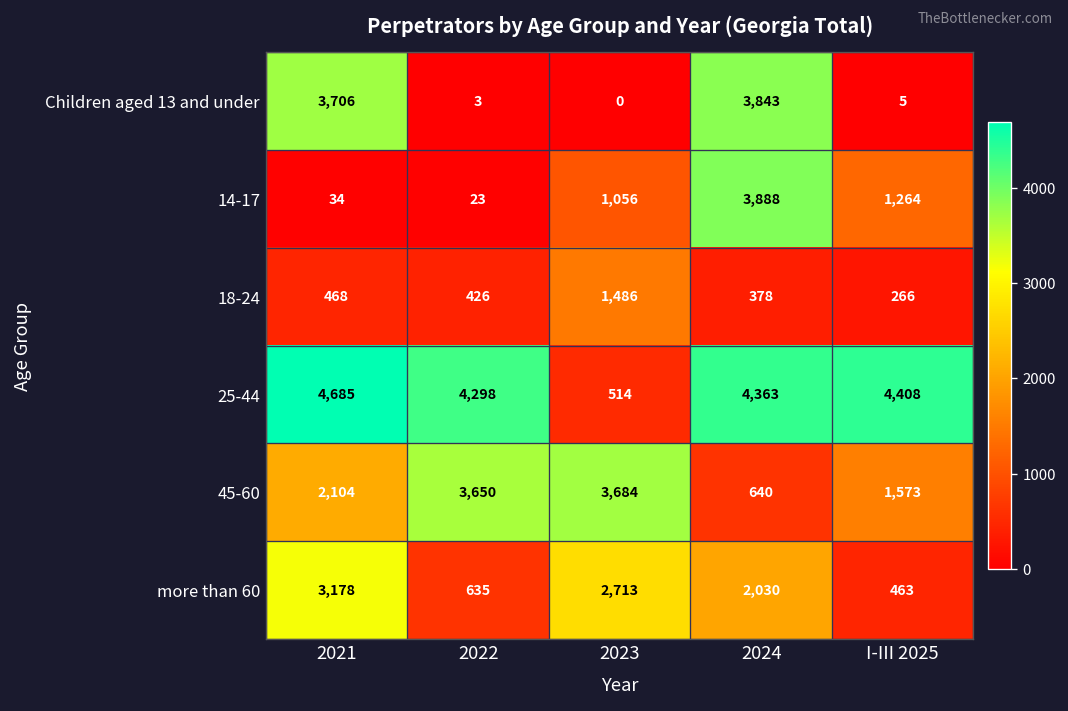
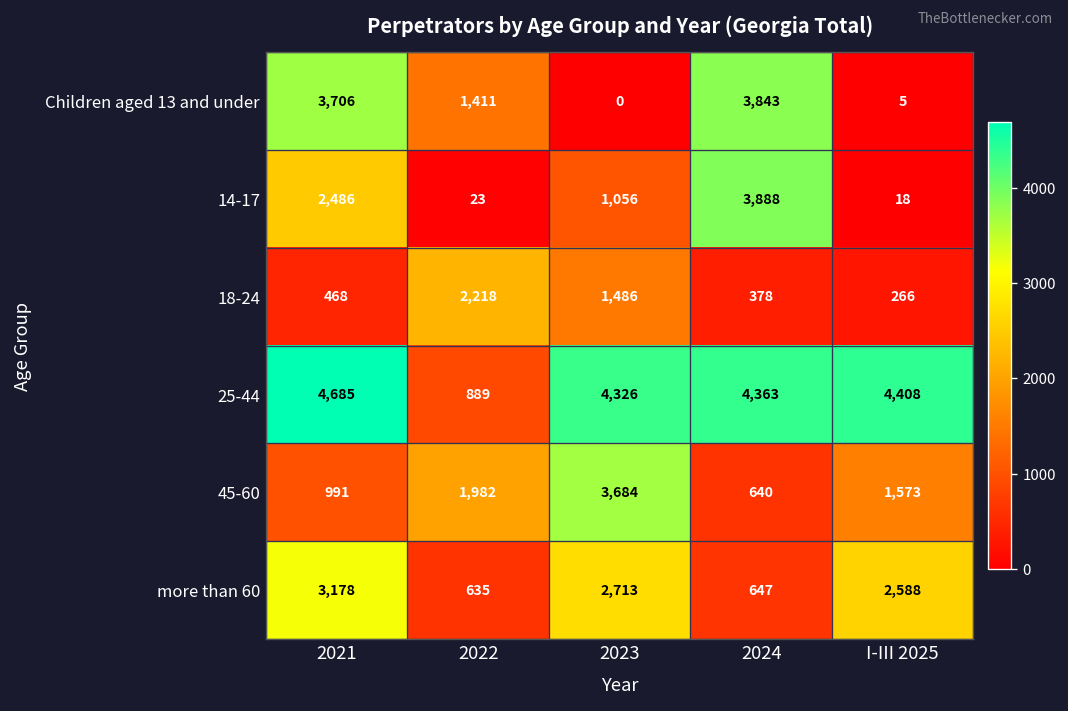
Children aged 13 and under, 2022: 3 -> 1,411
14-17, 2021: 34 -> 2,486
14-17, I-III 2025: 1,264 -> 18
18-24, 2022: 426 -> 2,218
25-44, 2022: 4,298 -> 889
25-44, 2023: 514 -> 4,326
45-60, 2021: 2,104 -> 991
45-60, 2022: 3,650 -> 1,982
more than 60, 2024: 2,030 -> 647
more than 60, I-III 2025: 463 -> 2,588
